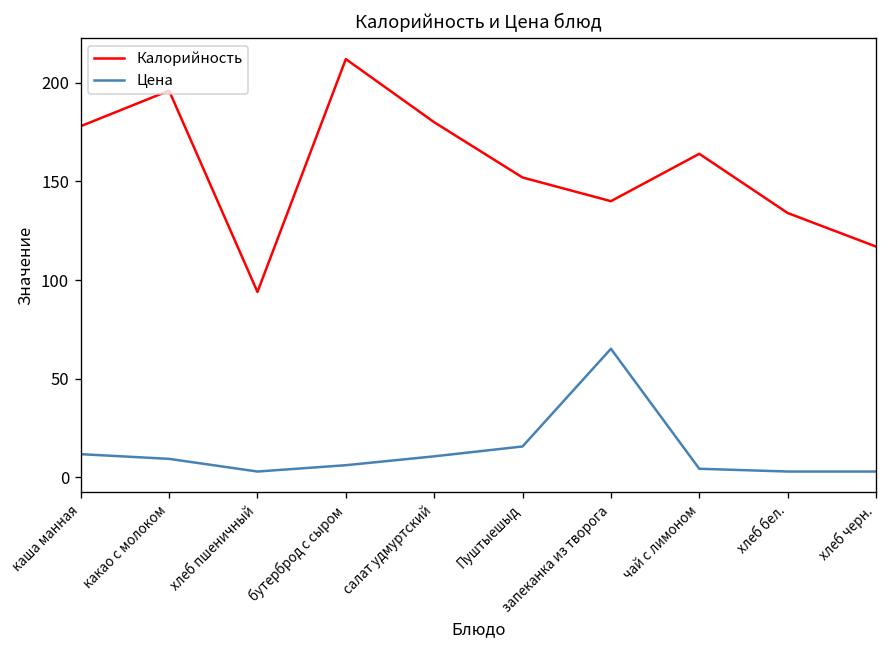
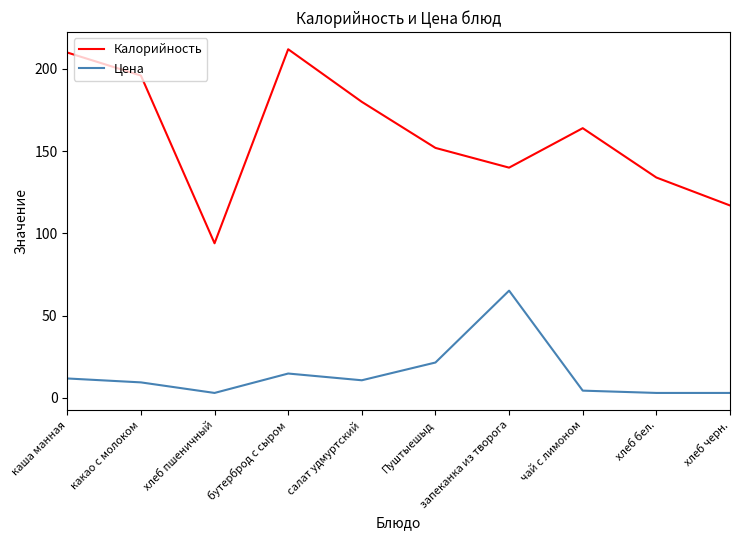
Калорийность, каша манная: 178 -> 210
Цена, бутерброд с сыром: 6 -> 15
Цена, Пуштыешыд: 16 -> 22
